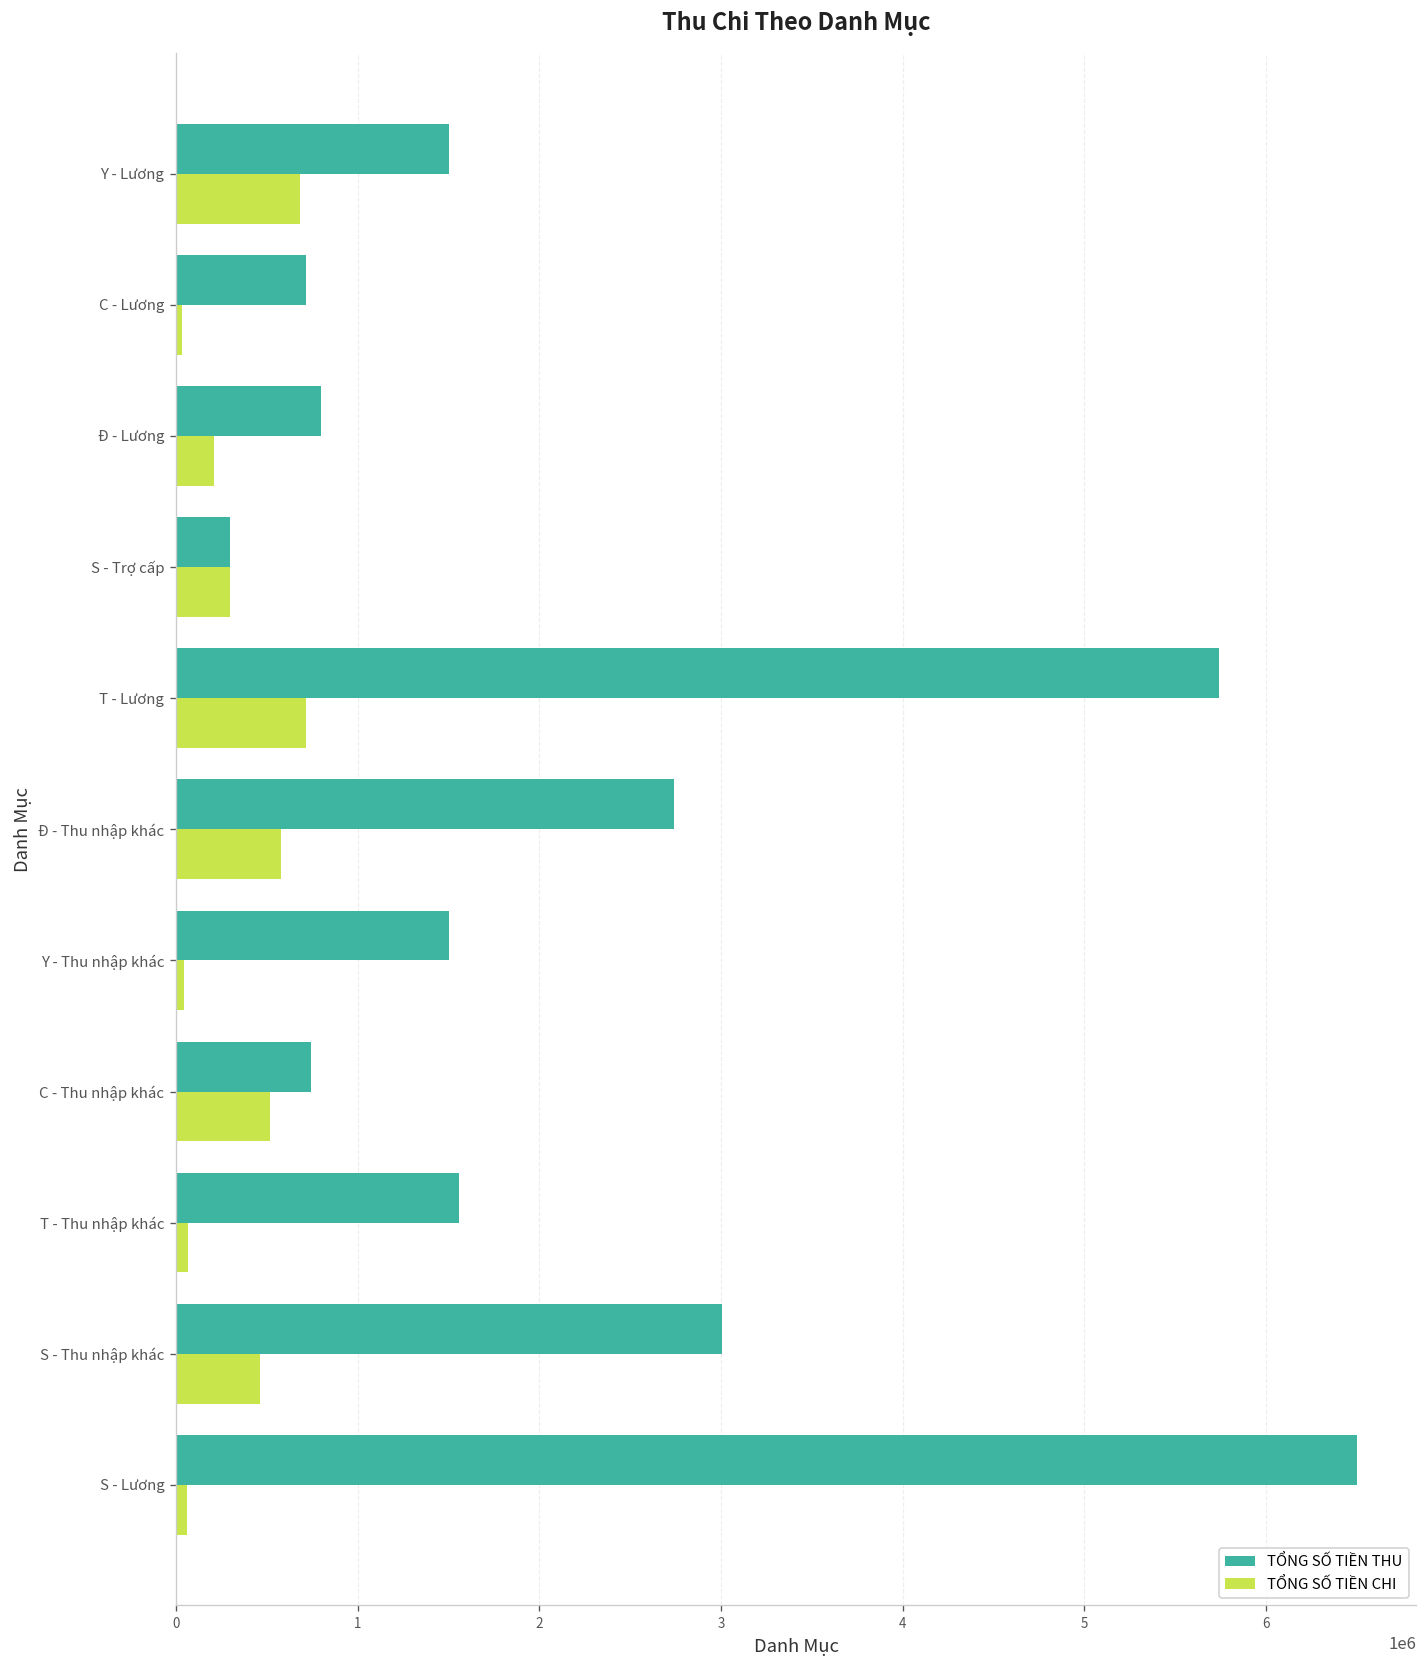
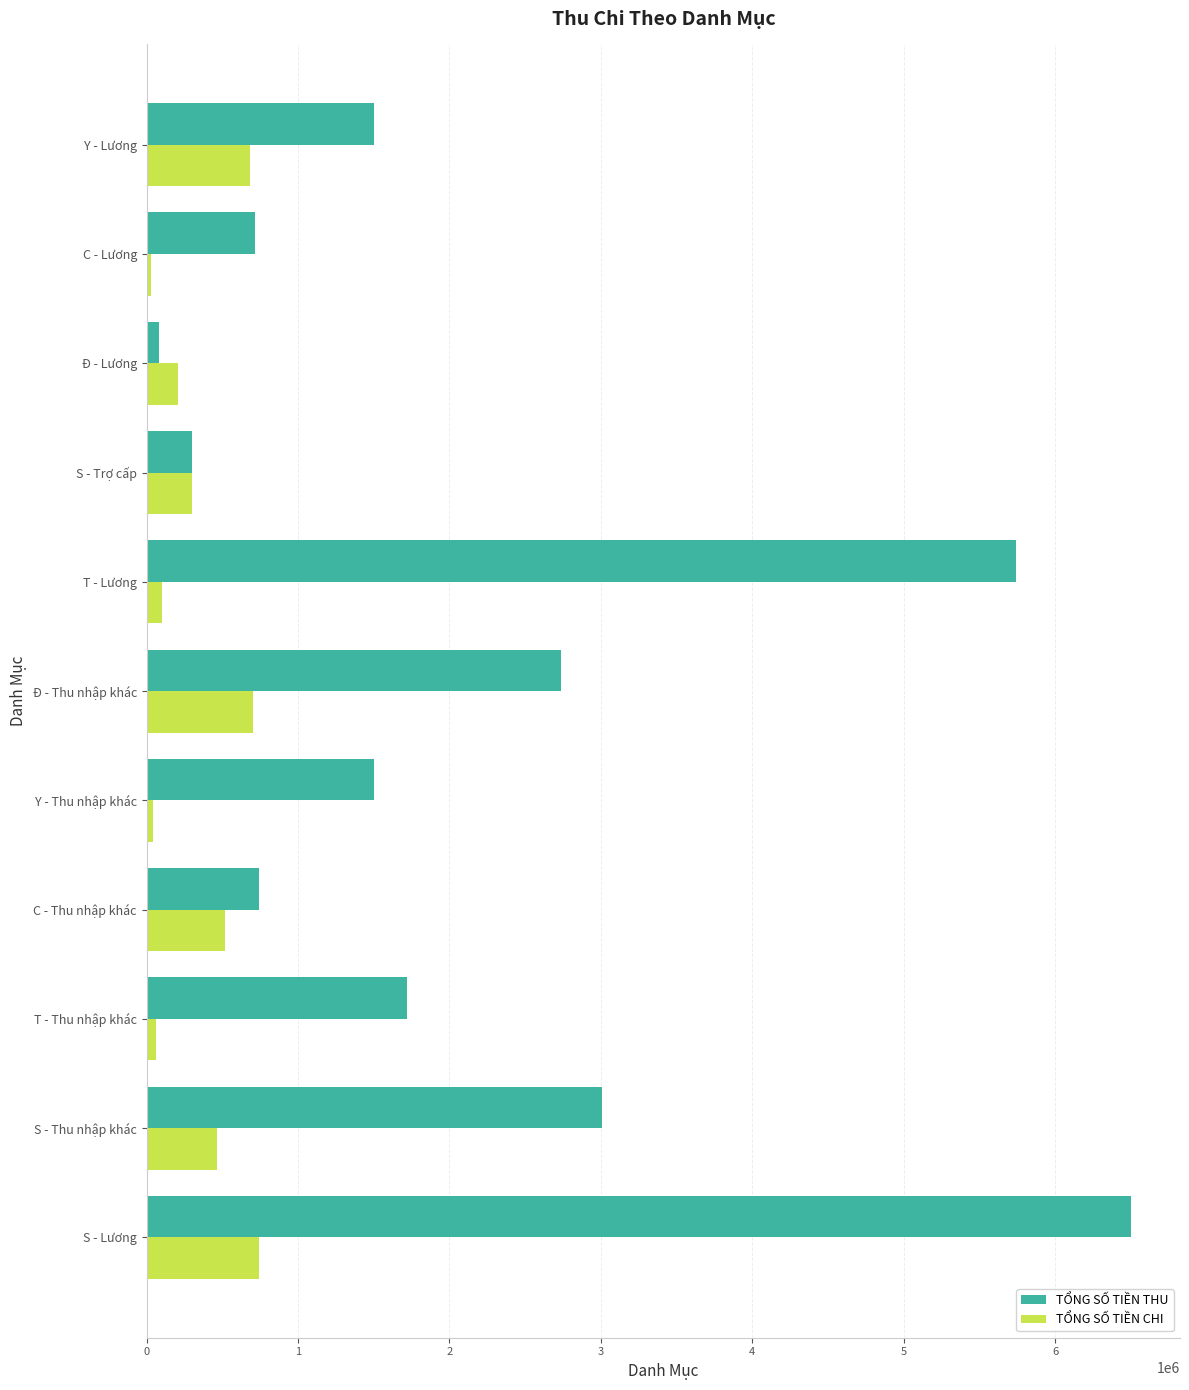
TỔNG SỐ TIỀN THU, Đ - Lương: 800000 -> 80000
TỔNG SỐ TIỀN CHI, T - Lương: 710000 -> 100000
TỔNG SỐ TIỀN CHI, Đ - Thu nhập khác: 580000 -> 700000
TỔNG SỐ TIỀN THU, T - Thu nhập khác: 1560000 -> 1720000
TỔNG SỐ TIỀN CHI, S - Lương: 60000 -> 740000
